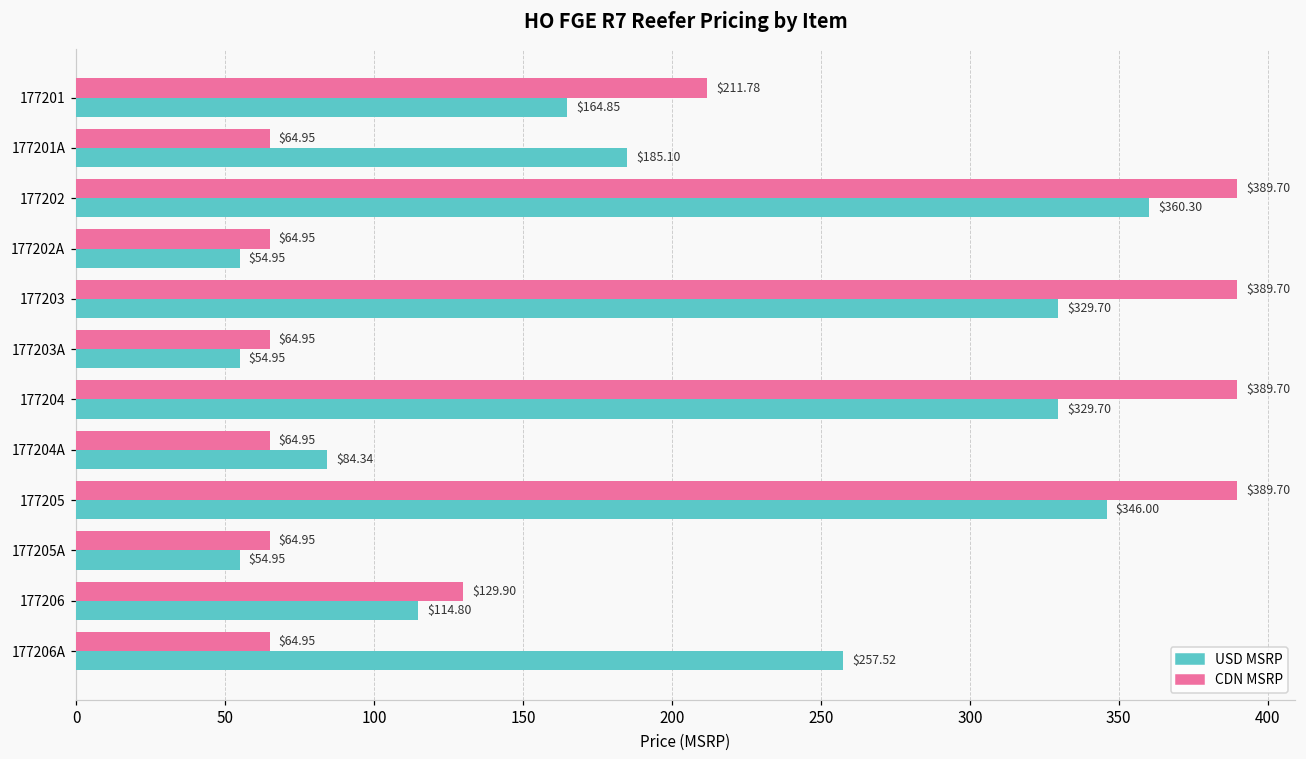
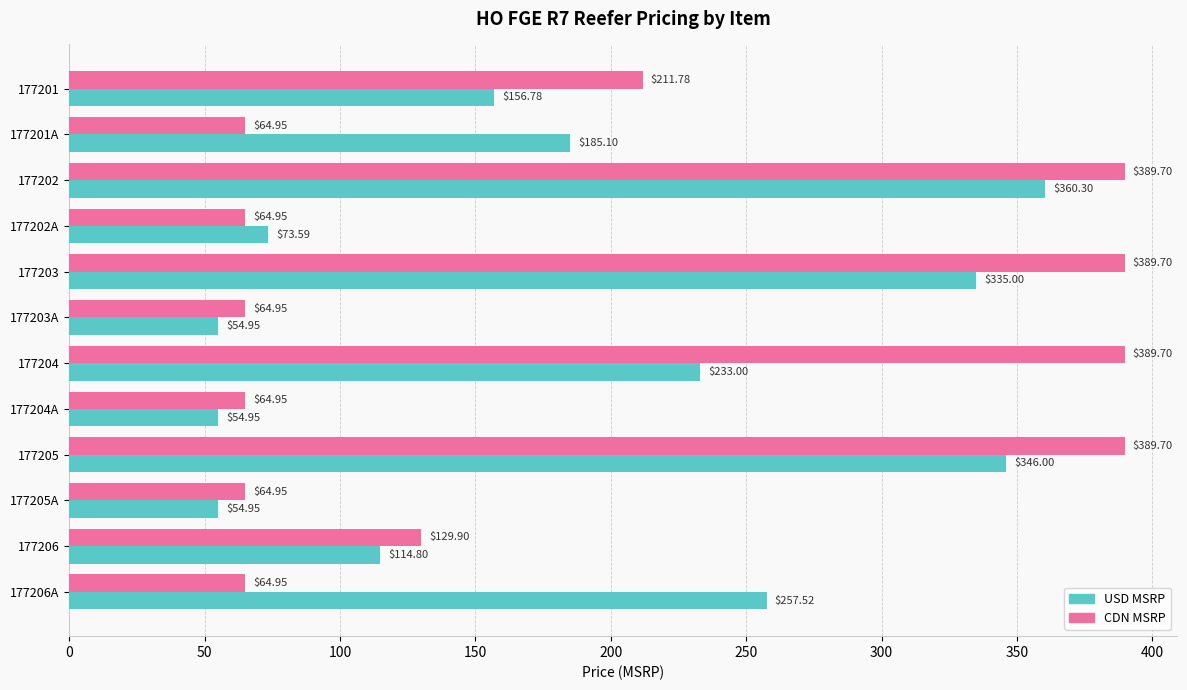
USD MSRP, 177201: $164.85 -> $156.78
USD MSRP, 177202A: $54.95 -> $73.59
USD MSRP, 177203: $329.70 -> $335.00
USD MSRP, 177204: $329.70 -> $233.00
USD MSRP, 177204A: $84.34 -> $54.95
